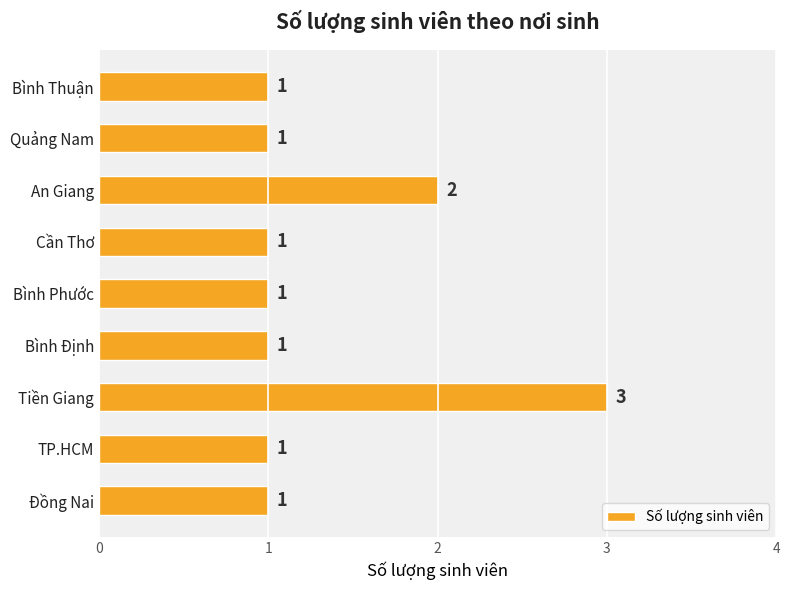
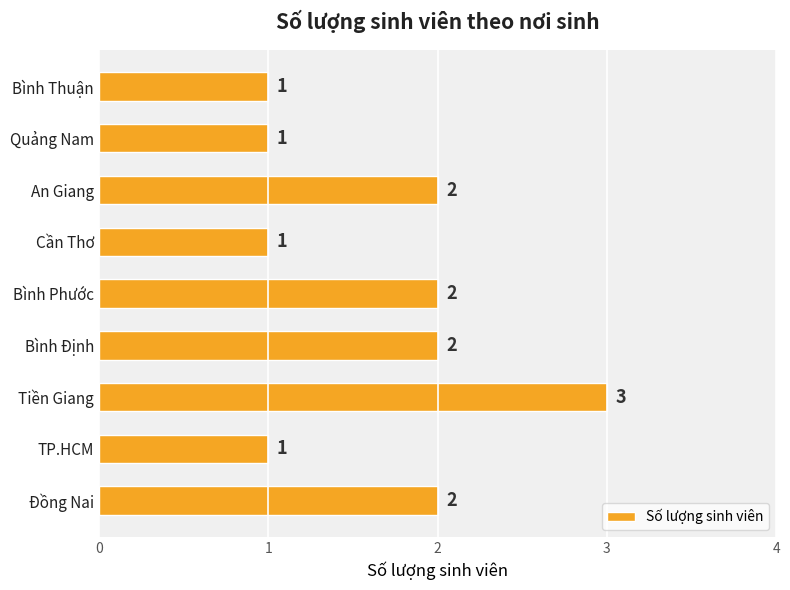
Bình Phước: 1 -> 2
Bình Định: 1 -> 2
Đồng Nai: 1 -> 2
